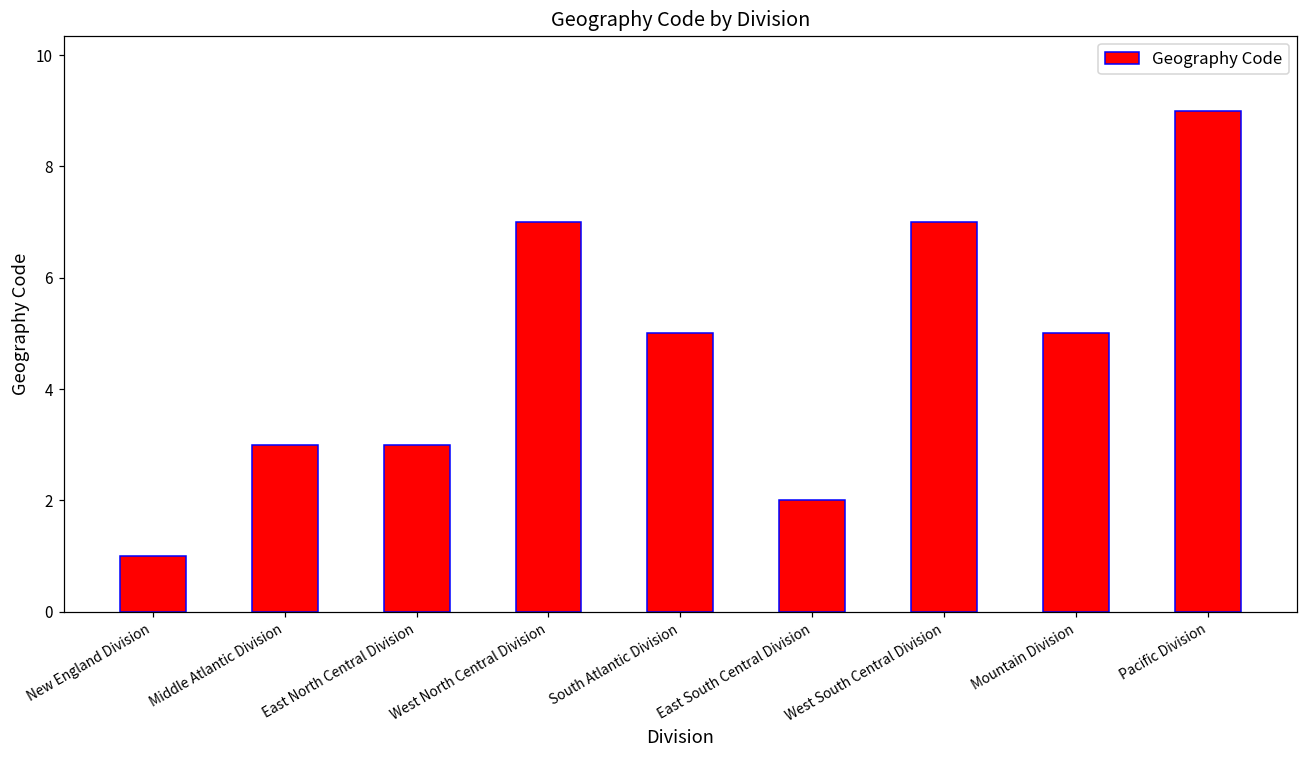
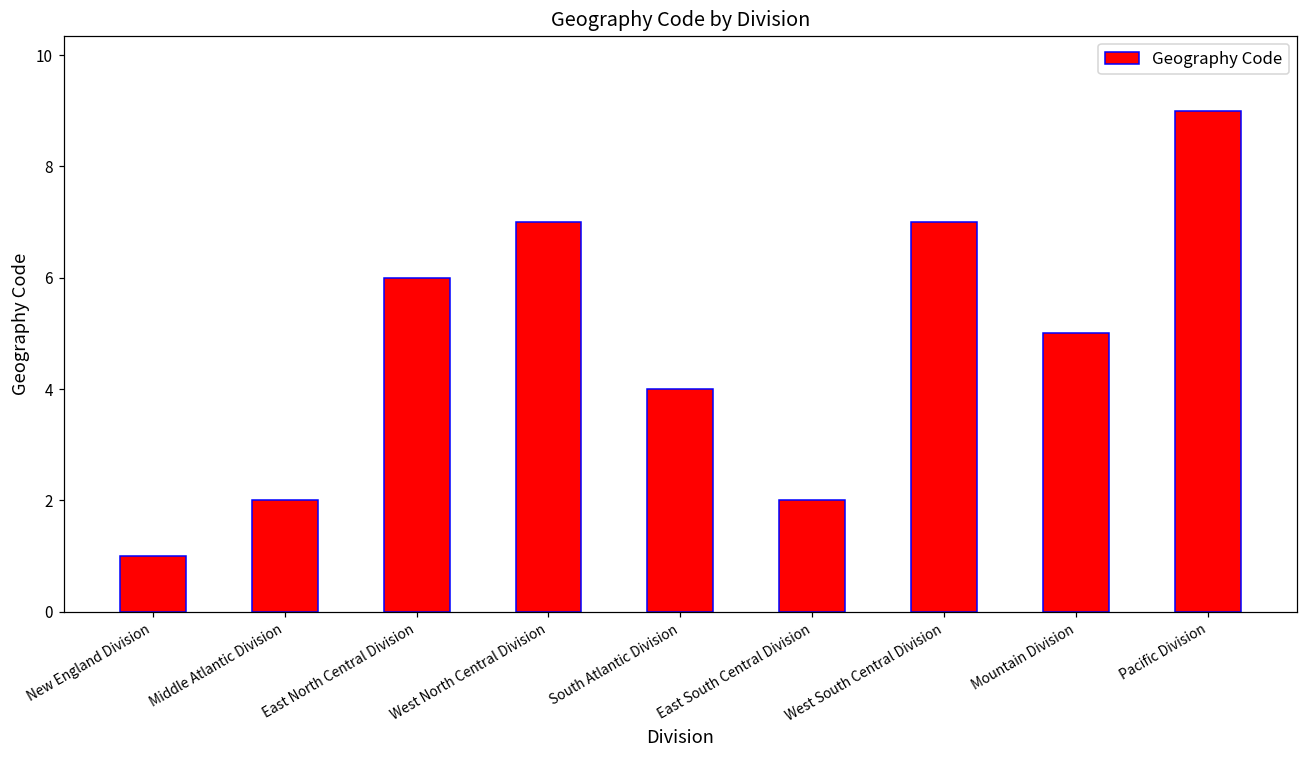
Middle Atlantic Division: 3 -> 2
East North Central Division: 3 -> 6
South Atlantic Division: 5 -> 4
